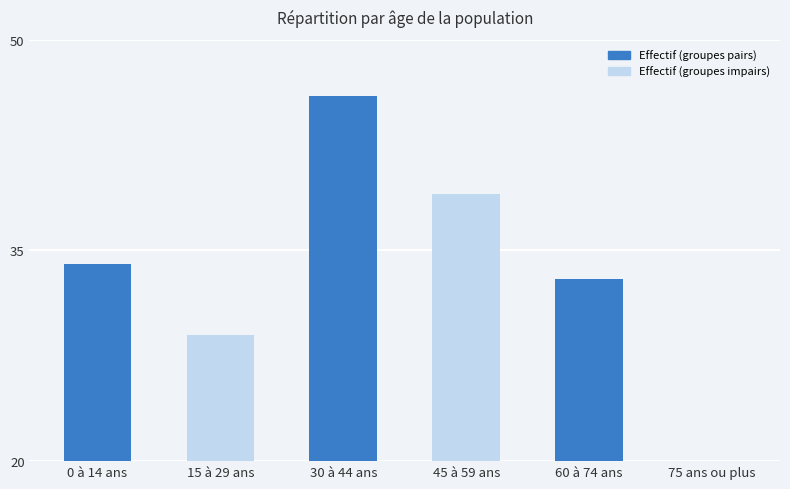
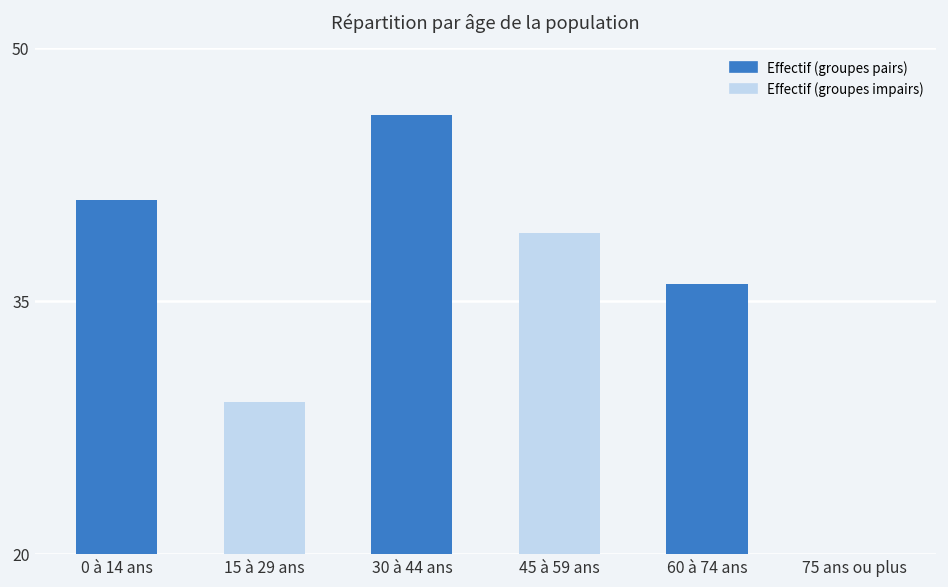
0 à 14 ans: 34 -> 41
60 à 74 ans: 33 -> 36
